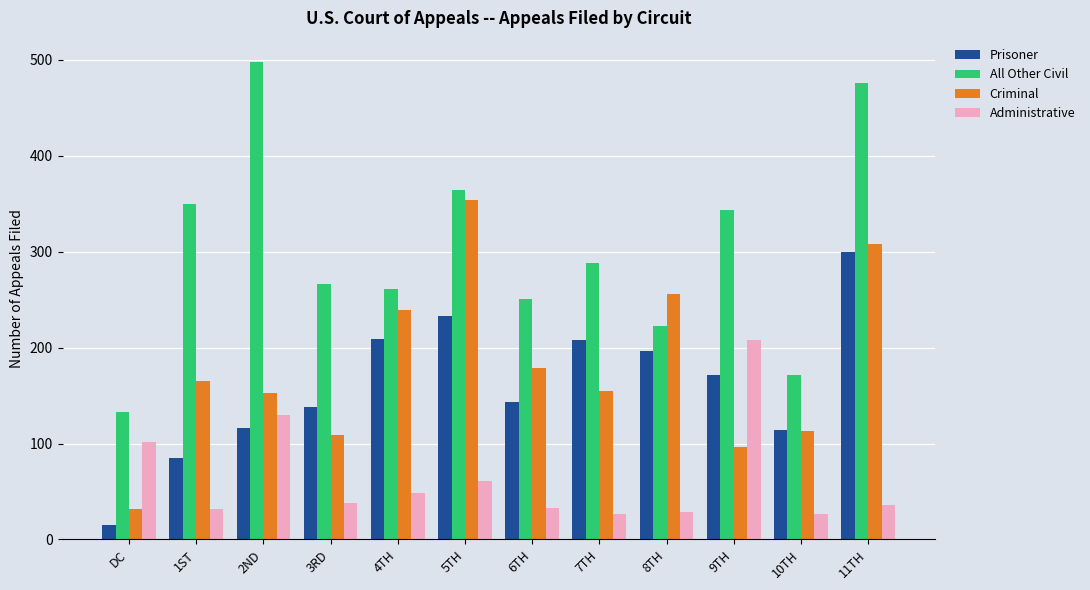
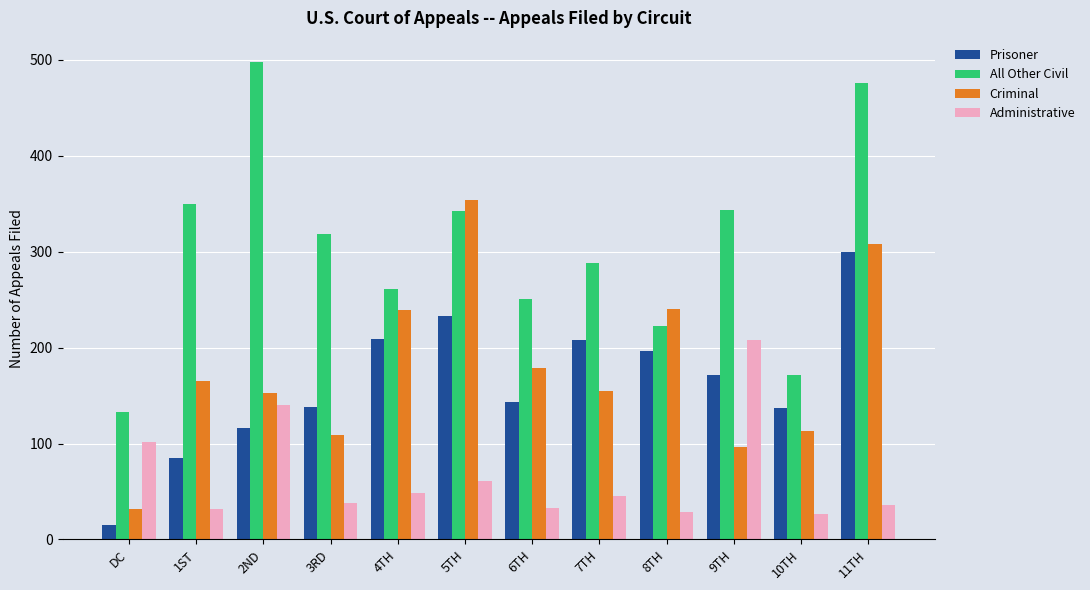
Administrative, 2ND: 130 -> 140
All Other Civil, 3RD: 270 -> 320
All Other Civil, 5TH: 360 -> 340
Administrative, 7TH: 30 -> 50
Criminal, 8TH: 260 -> 240
Prisoner, 10TH: 110 -> 140
